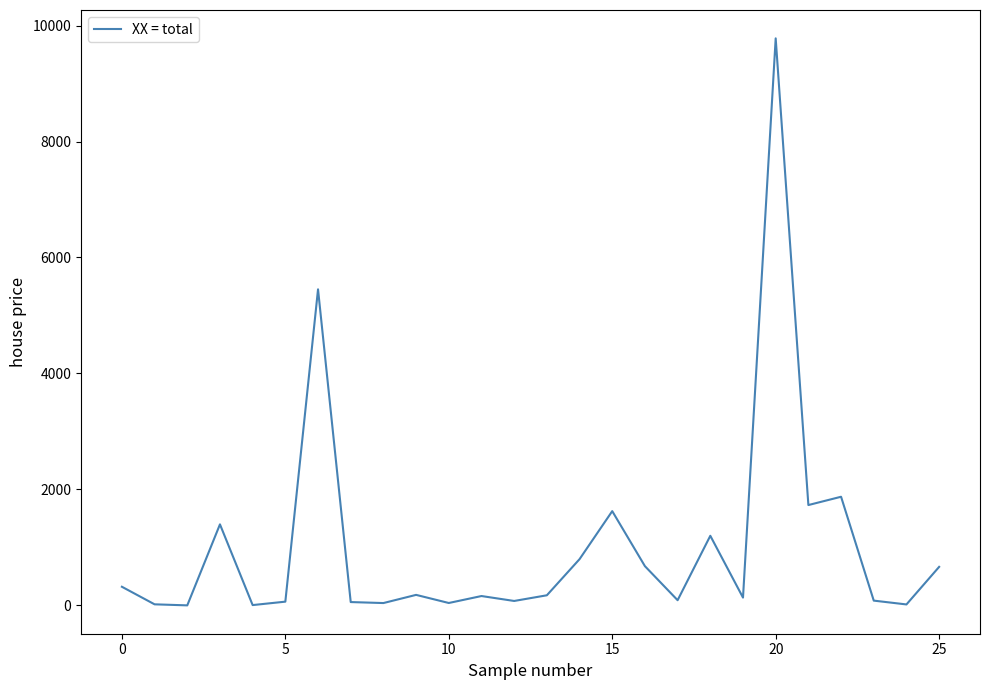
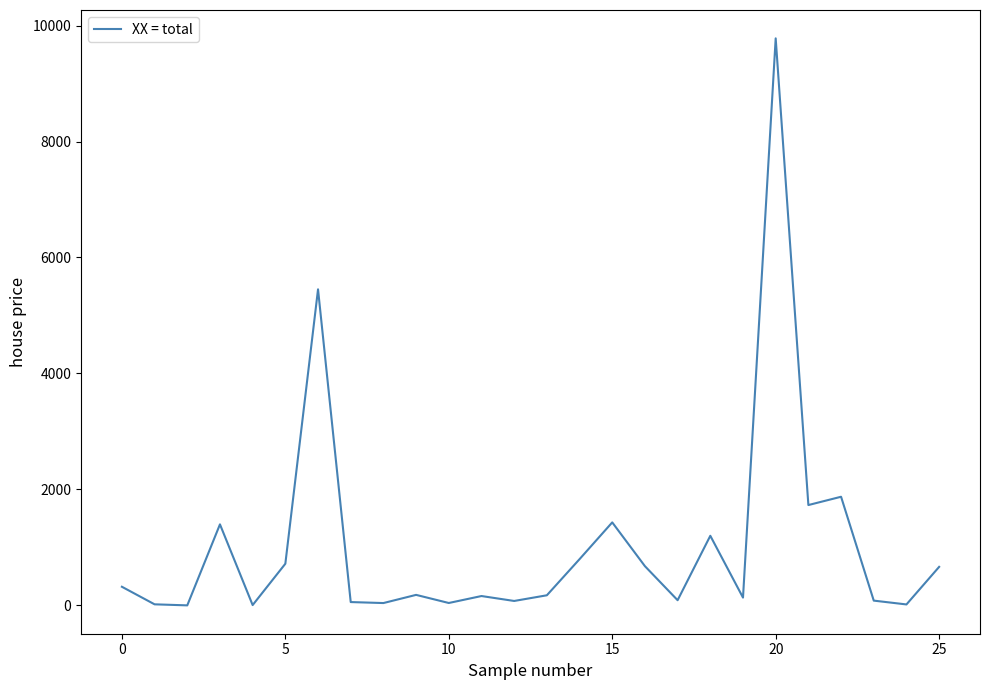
5: 100 -> 700
15: 1600 -> 1400
